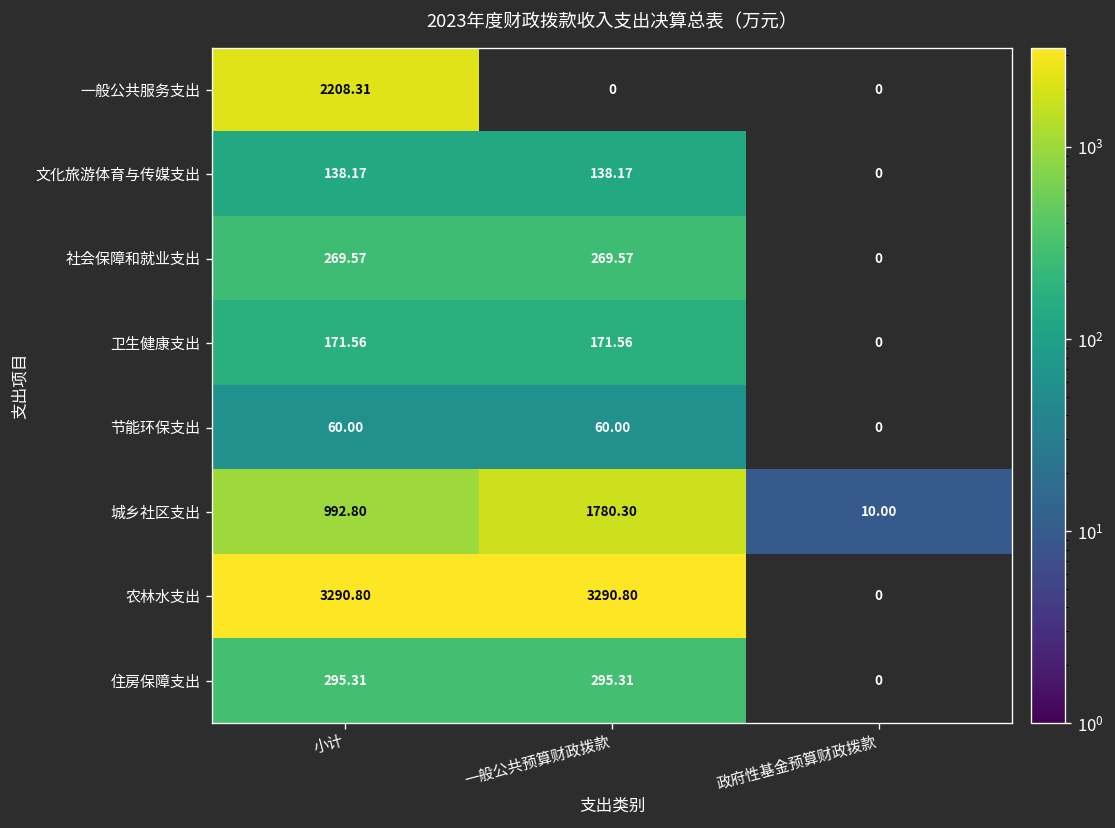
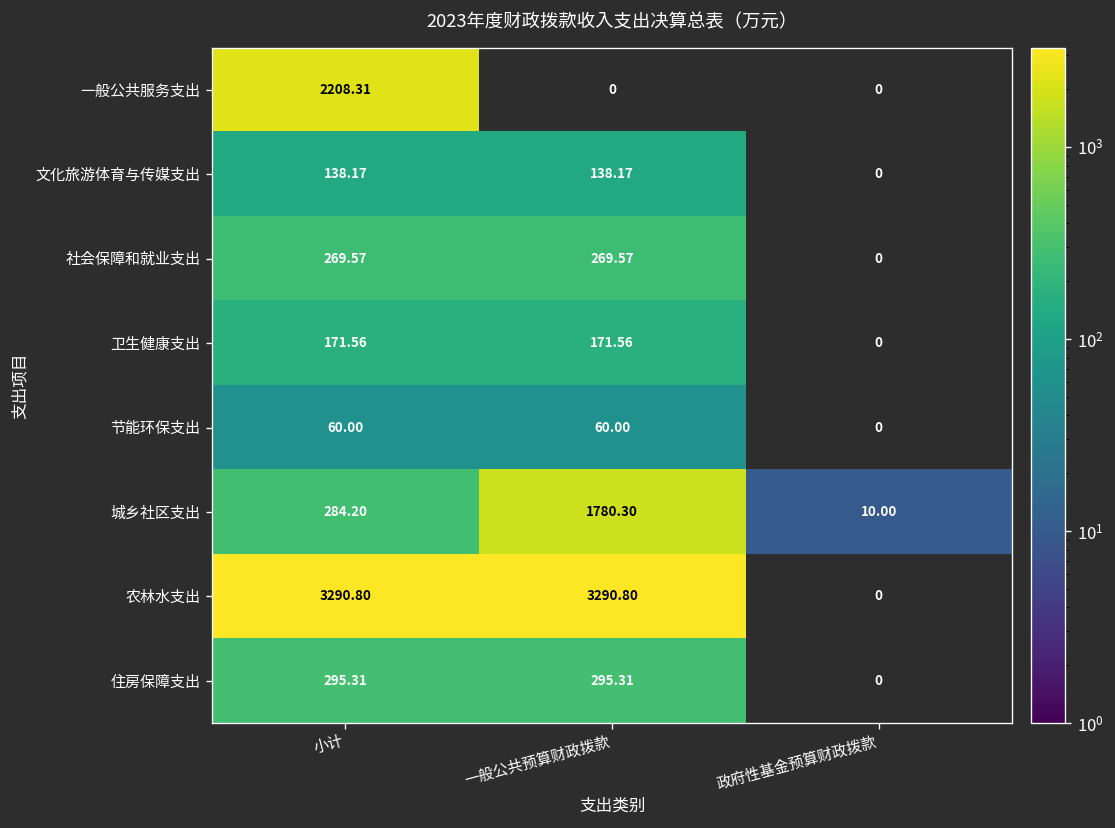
城乡社区支出, 小计: 992.80 -> 284.20
